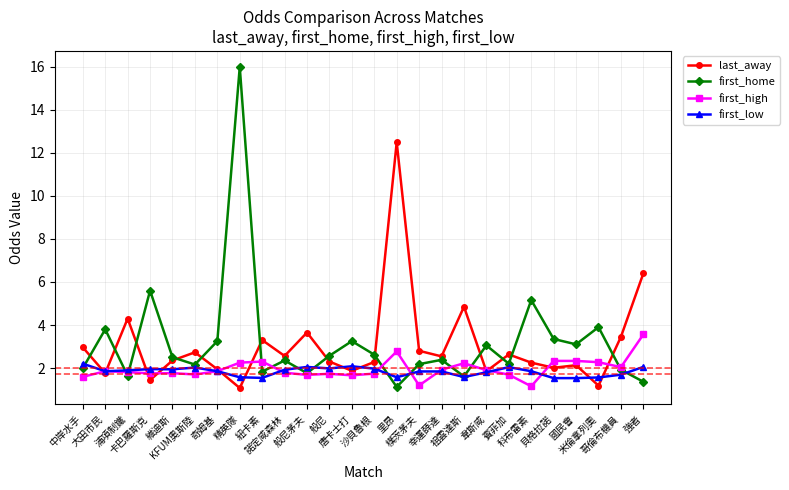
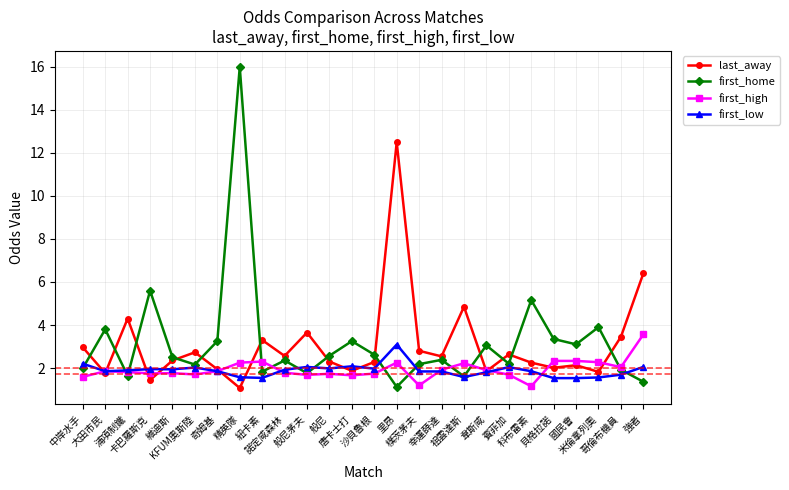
first_high, 里昂: 2.8 -> 2.3
first_low, 里昂: 1.6 -> 3.1
last_away, 米倫拿列奧: 1.2 -> 1.8
